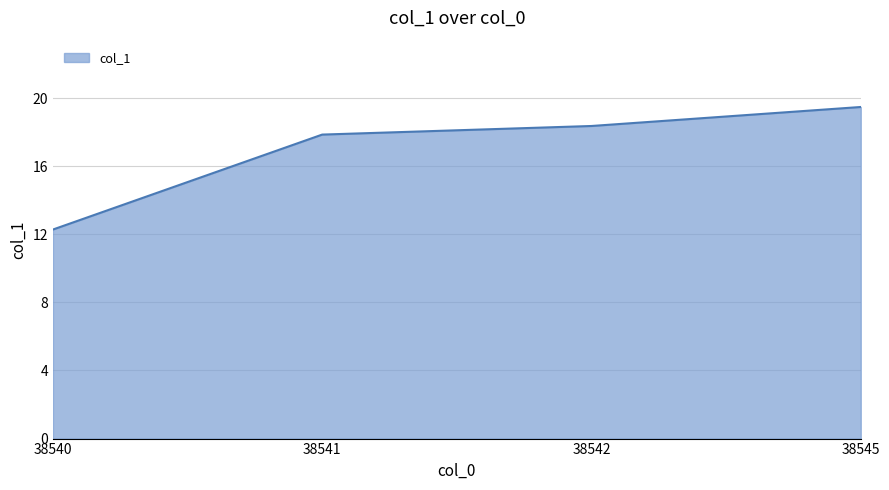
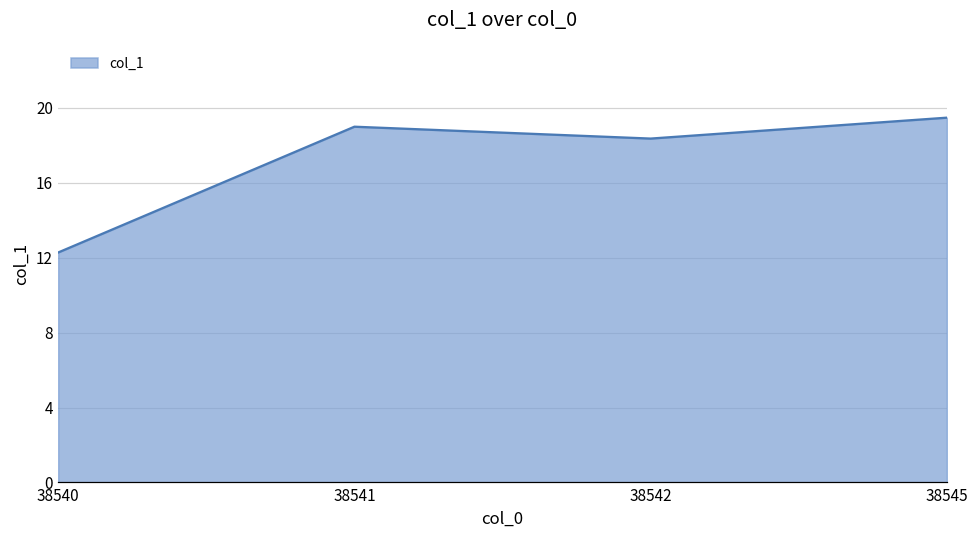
38541: 17.9 -> 19.0
